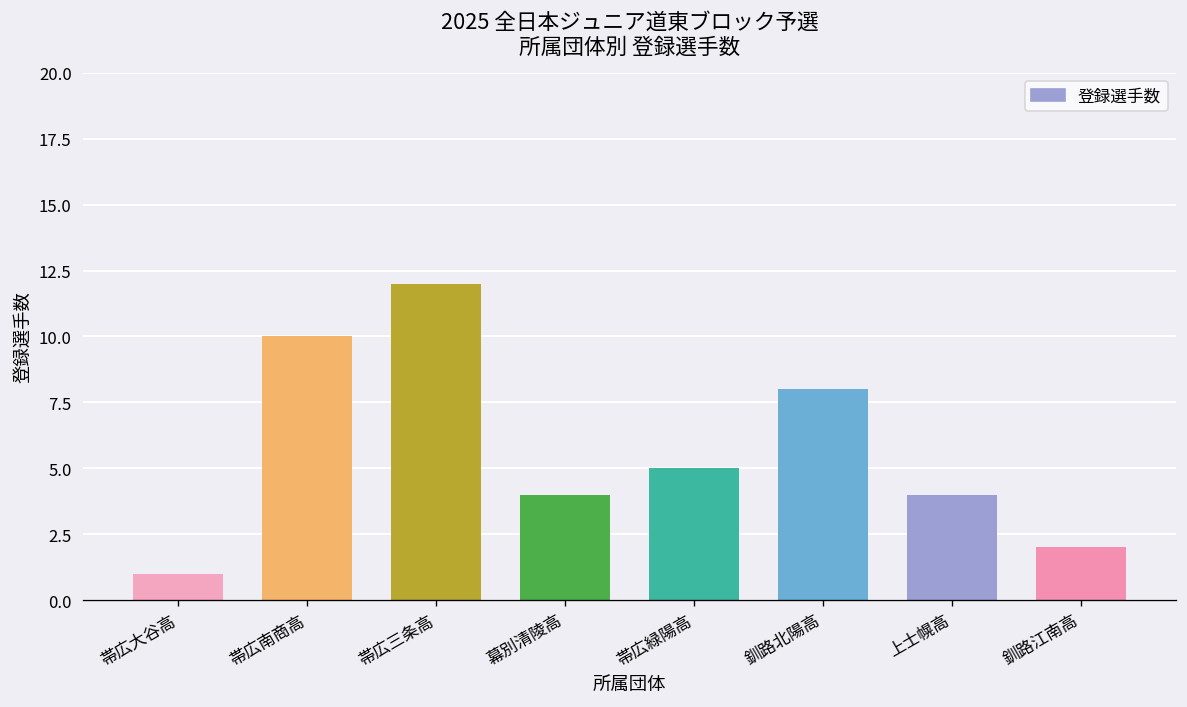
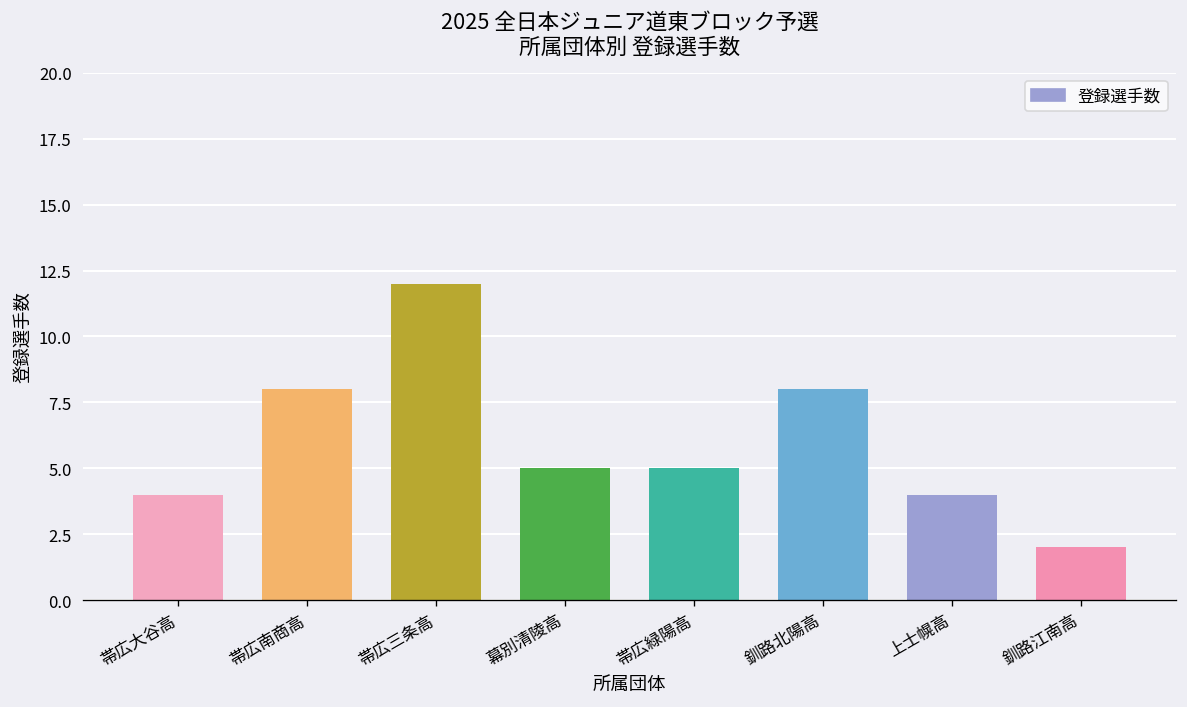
帯広大谷高: 1 -> 4
帯広南商高: 10 -> 8
幕別清陵高: 4 -> 5
